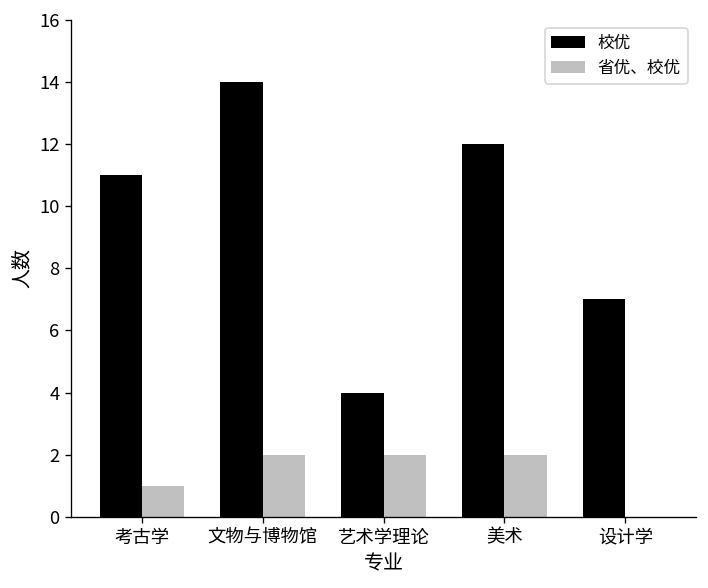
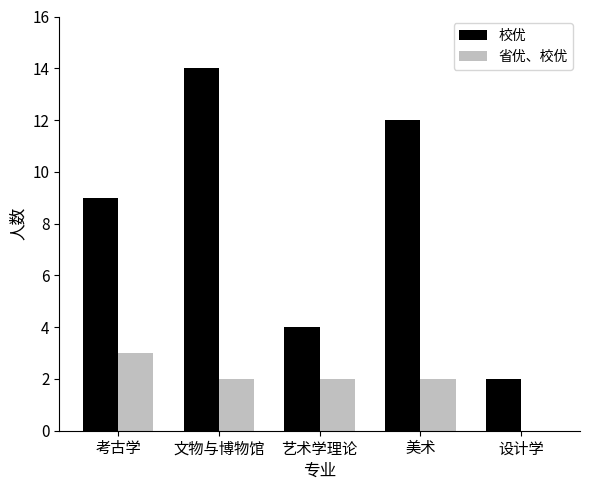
校优, 考古学: 11 -> 9
省优、校优, 考古学: 1 -> 3
校优, 设计学: 7 -> 2
